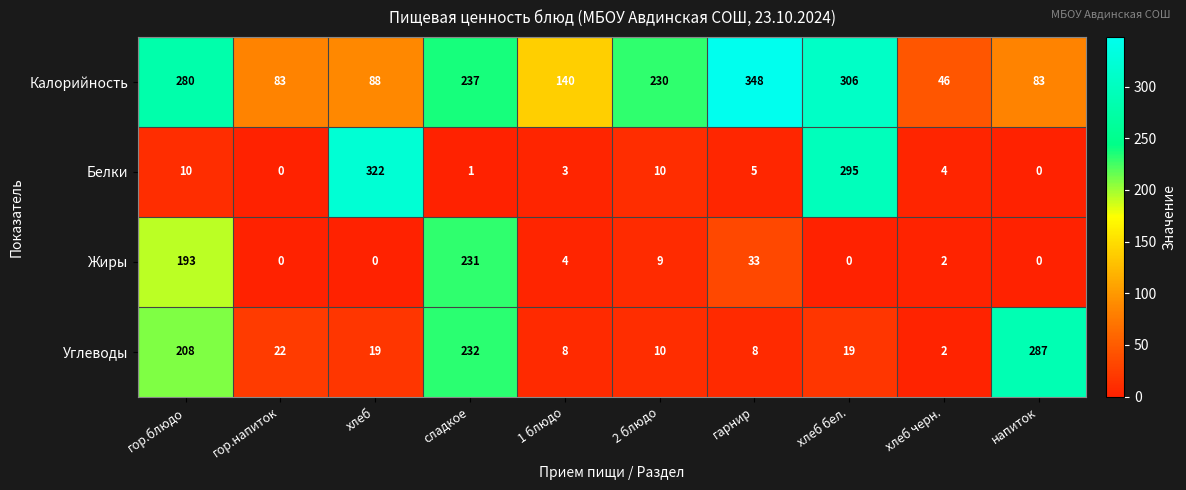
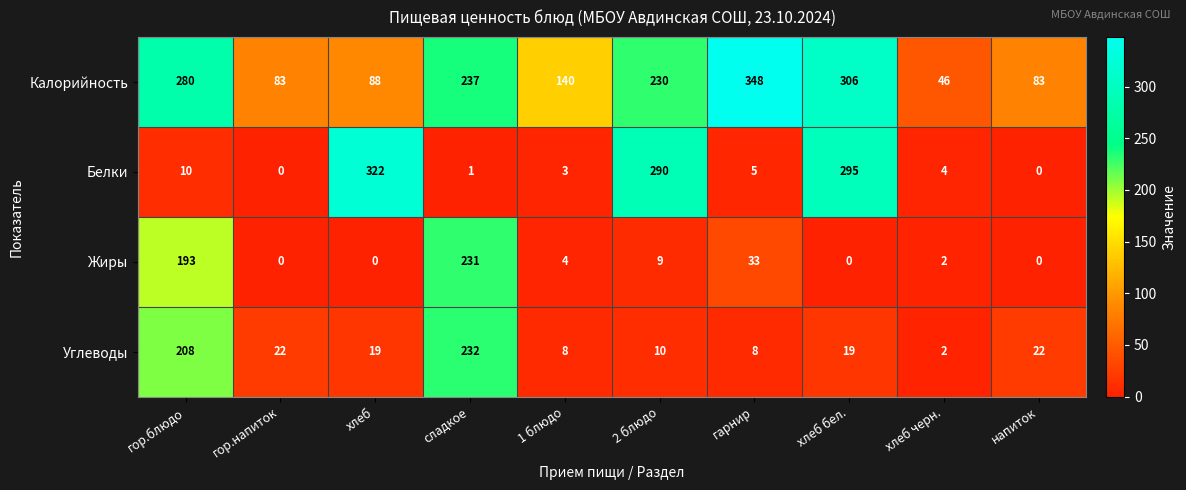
Белки, 2 блюдо: 10 -> 290
Углеводы, напиток: 287 -> 22
